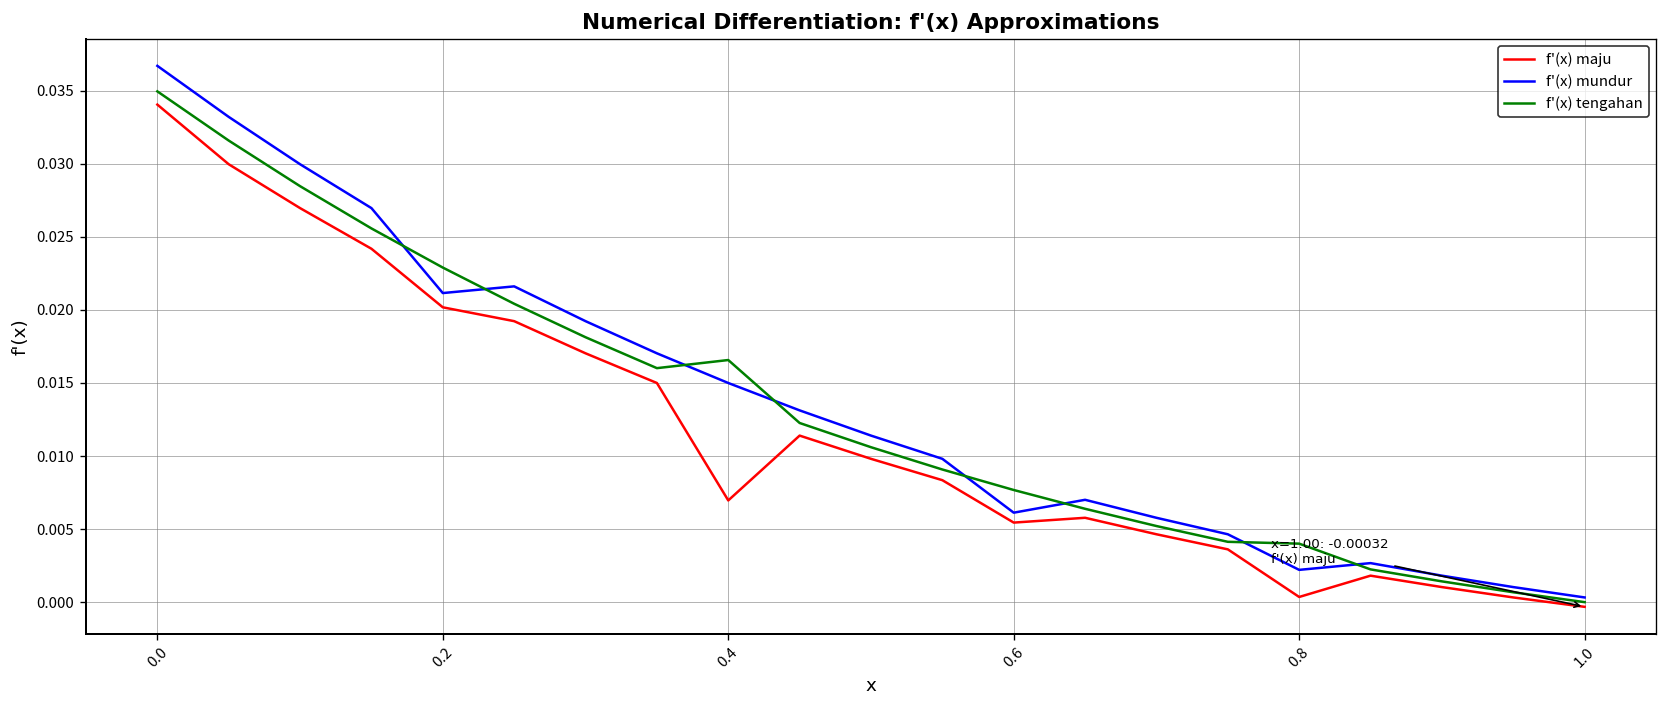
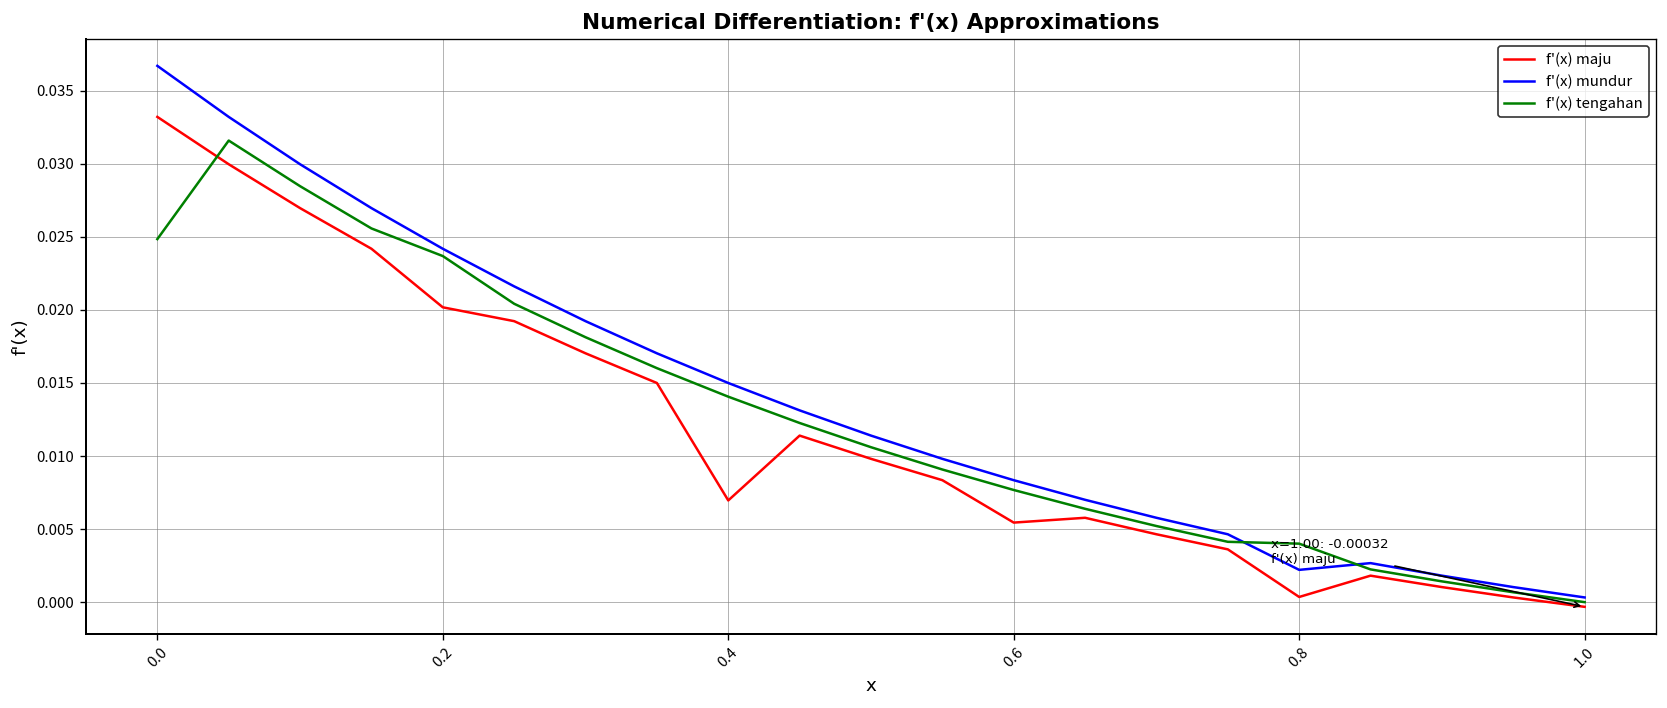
f'(x) maju, 0.0: 0.0340 -> 0.0332
f'(x) tengahan, 0.0: 0.0350 -> 0.0248
f'(x) mundur, 0.2: 0.0212 -> 0.0242
f'(x) tengahan, 0.2: 0.0229 -> 0.0237
f'(x) tengahan, 0.4: 0.0166 -> 0.0141
f'(x) mundur, 0.6: 0.0061 -> 0.0083
